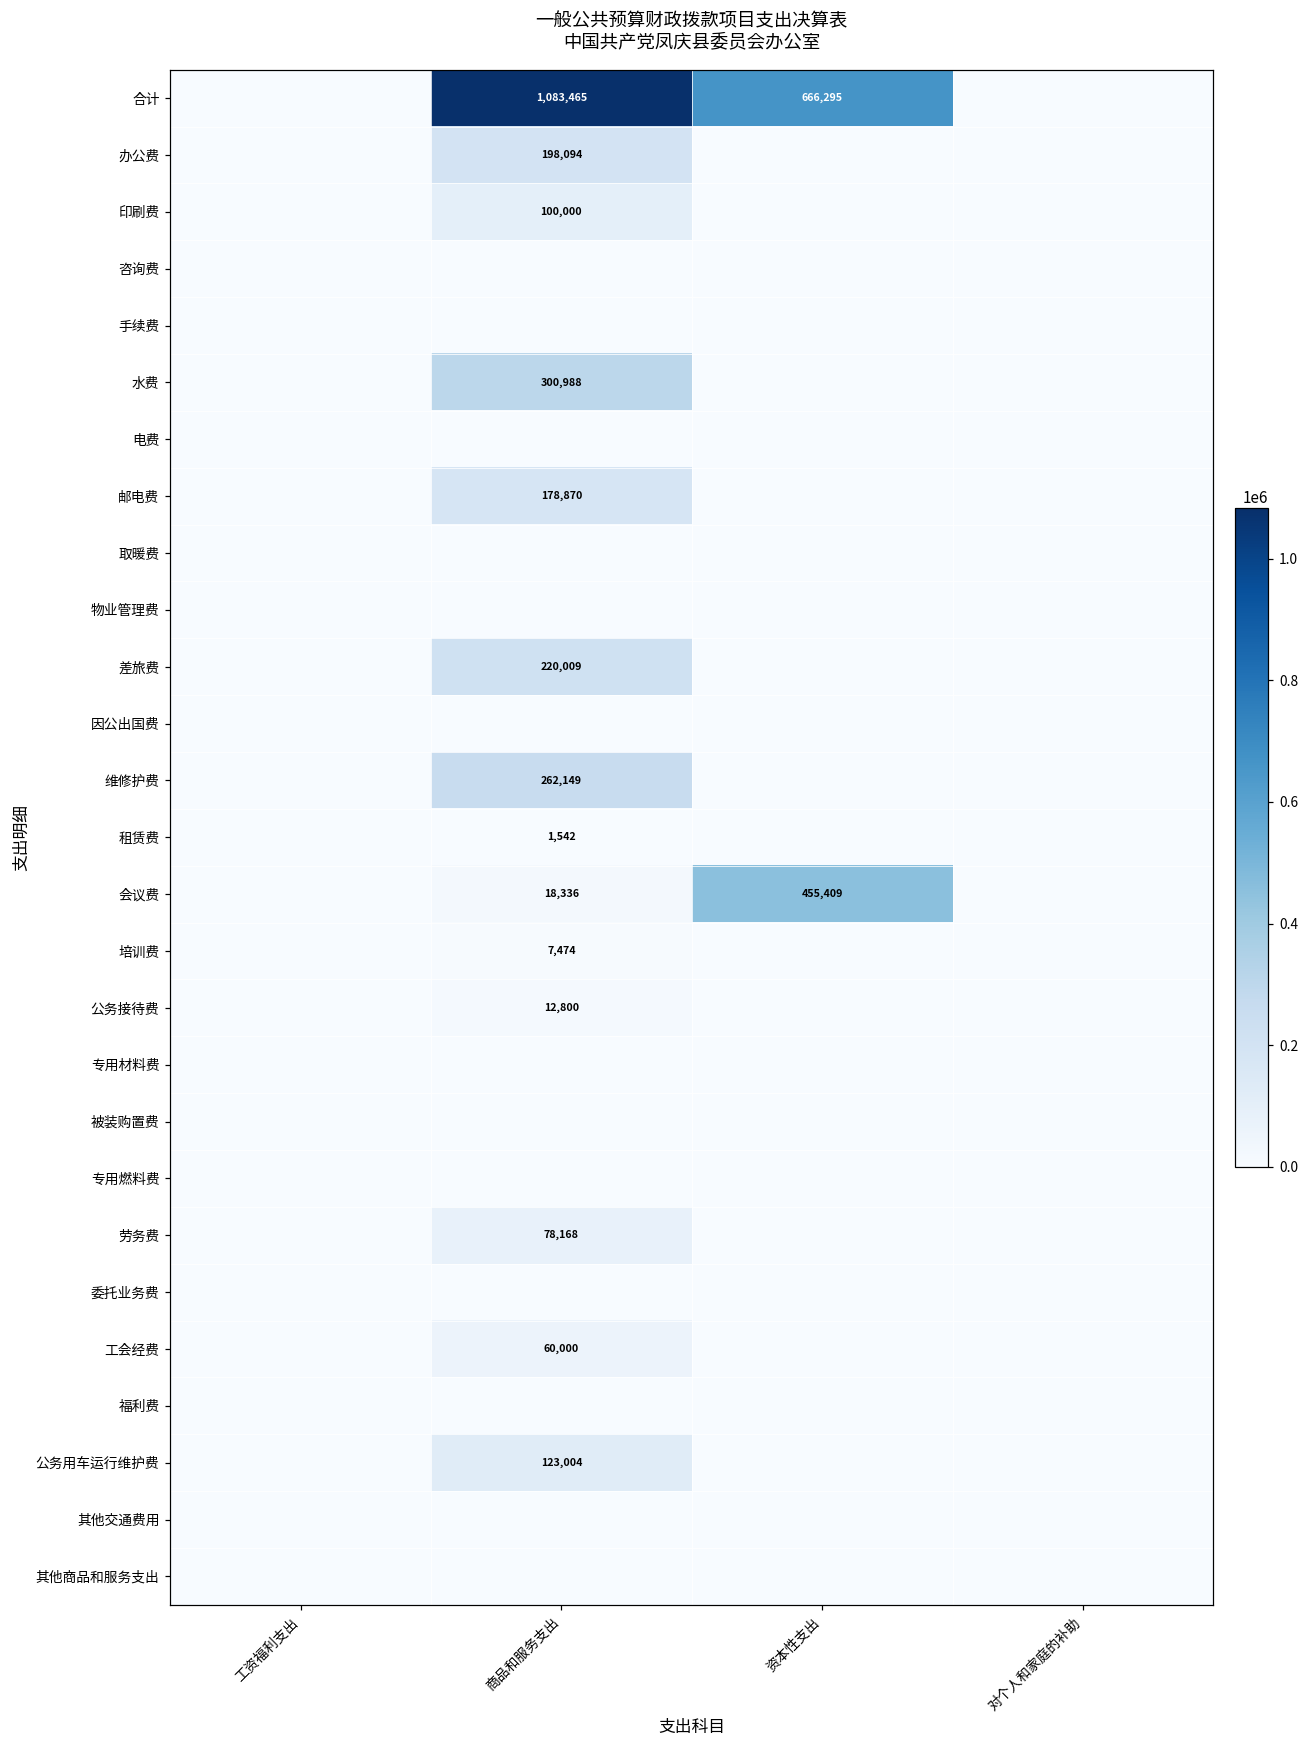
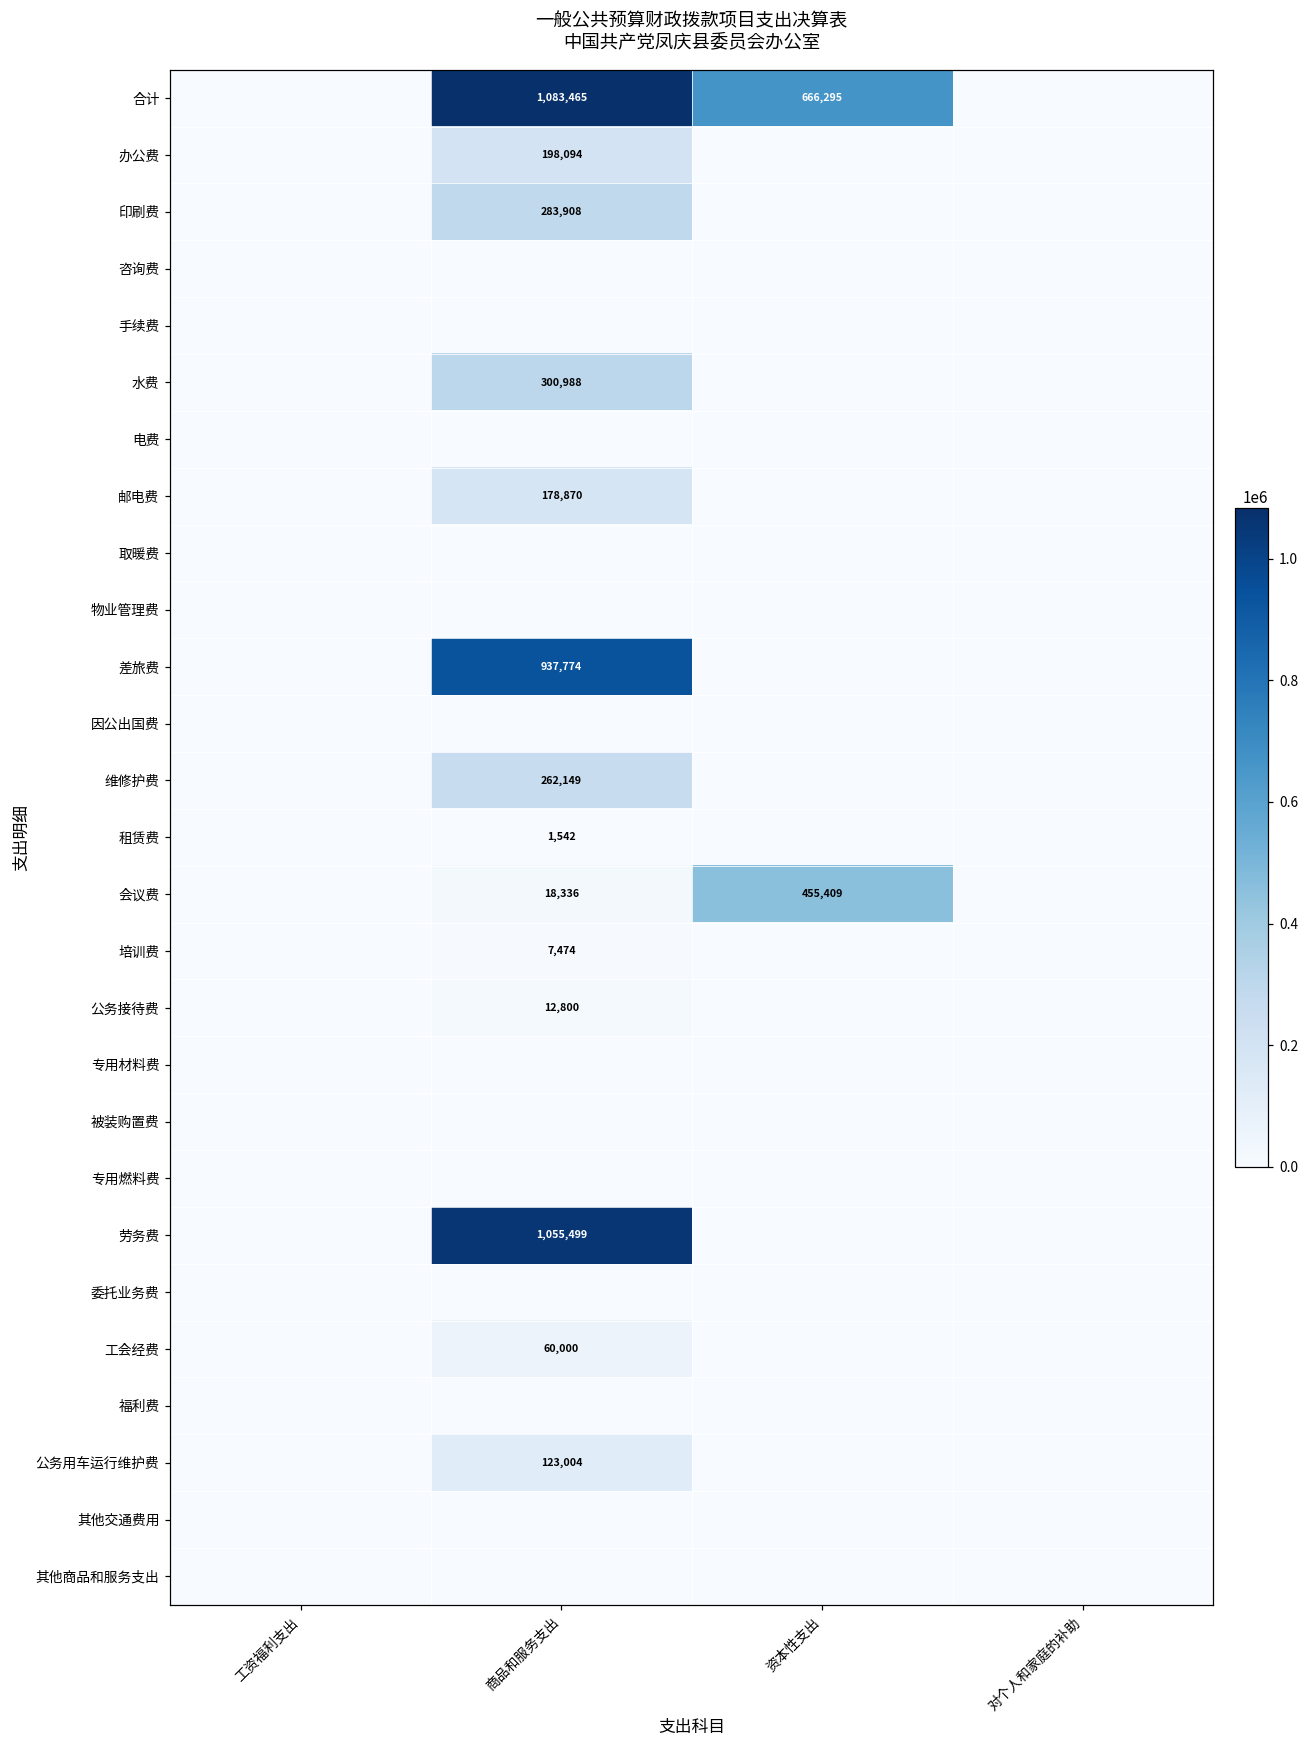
印刷费, 商品和服务支出: 100,000 -> 283,908
差旅费, 商品和服务支出: 220,009 -> 937,774
劳务费, 商品和服务支出: 78,168 -> 1,055,499
